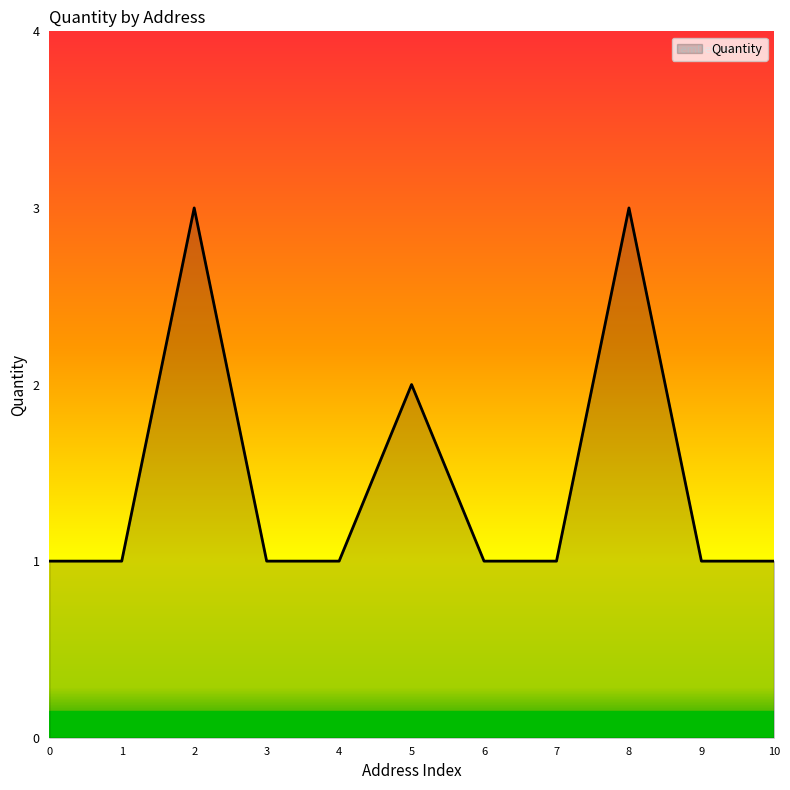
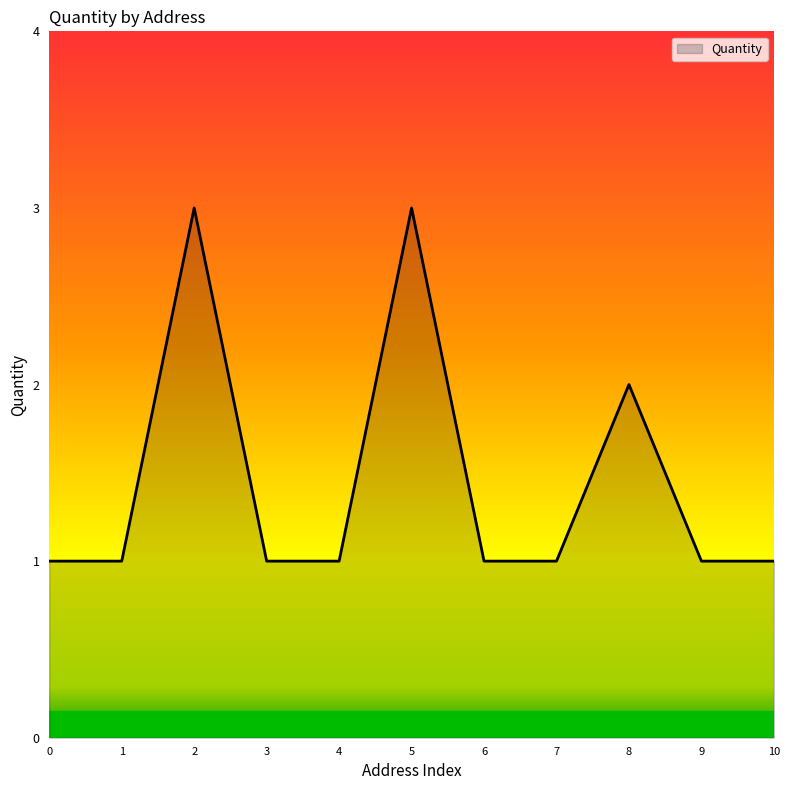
5: 2 -> 3
8: 3 -> 2
